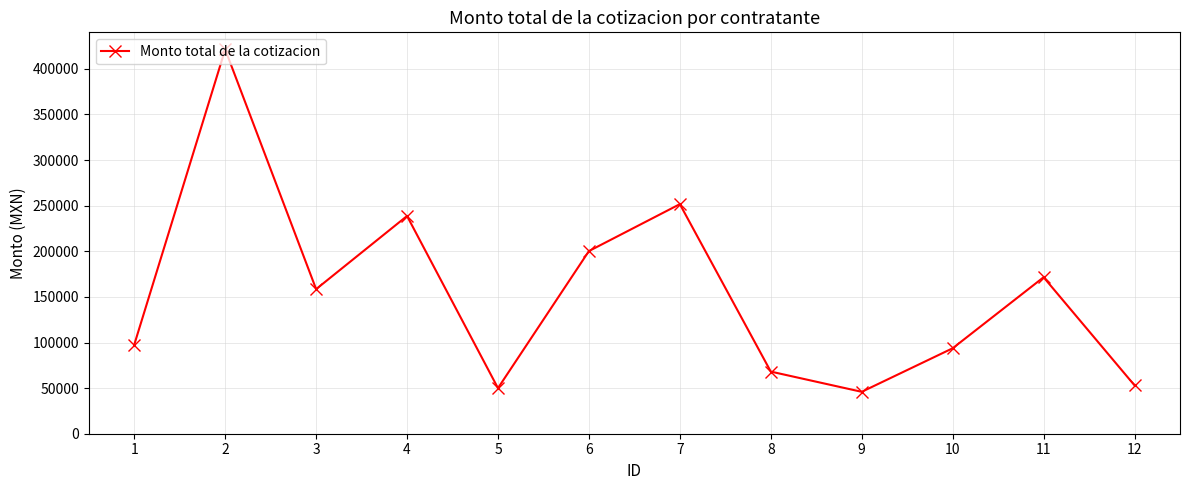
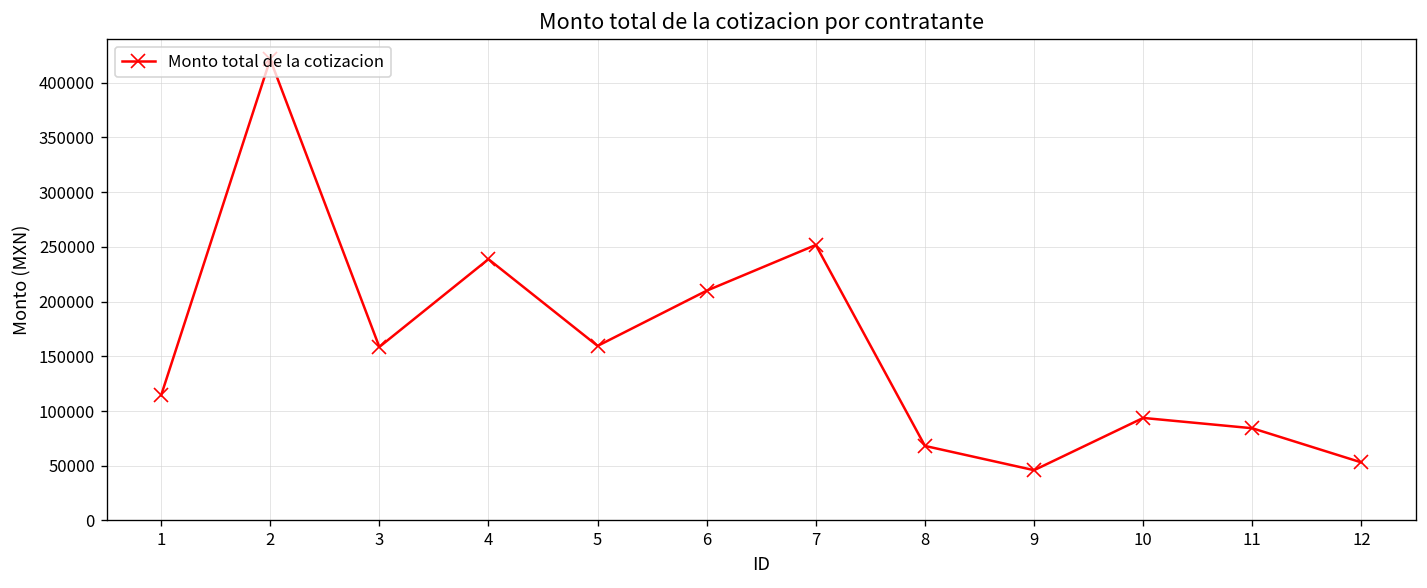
1: 100000 -> 110000
5: 50000 -> 160000
6: 200000 -> 210000
11: 170000 -> 80000
